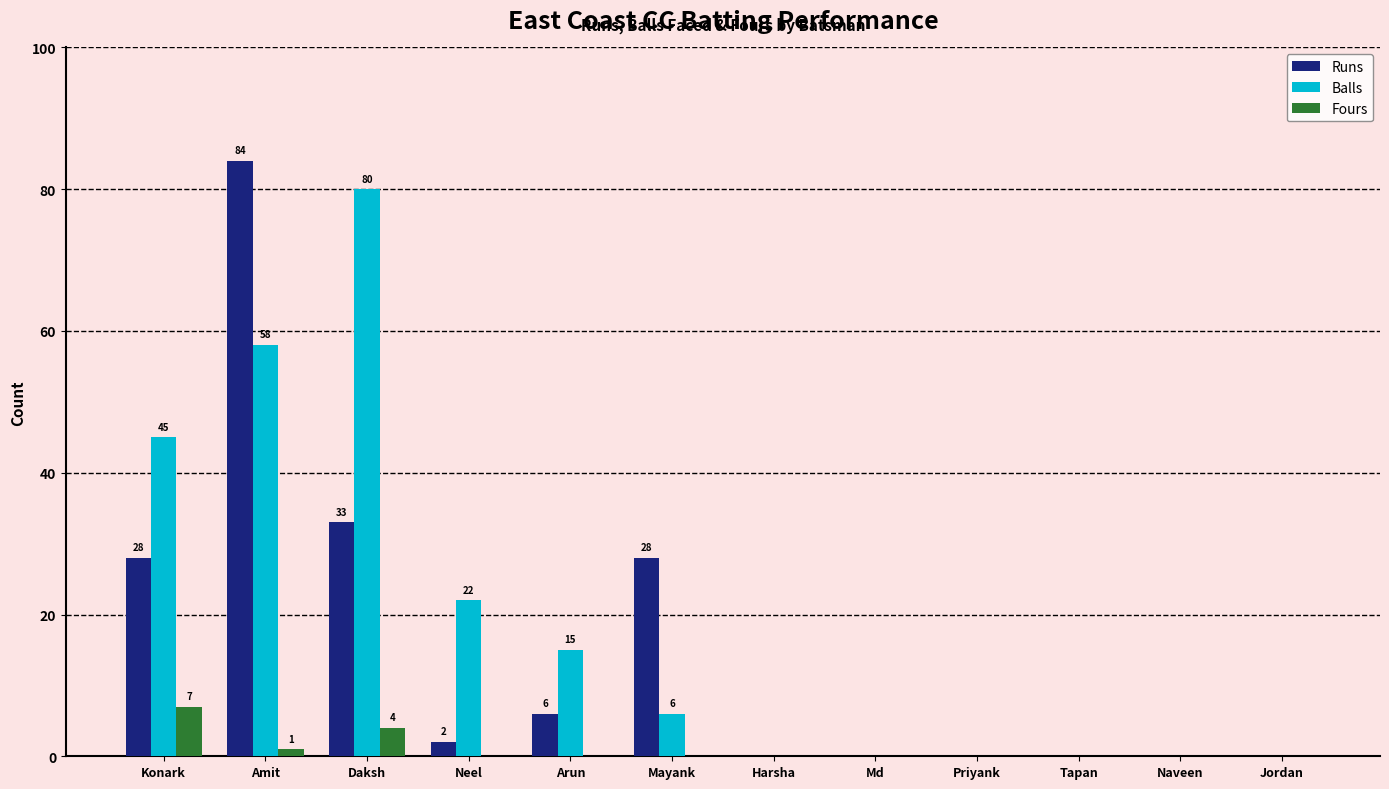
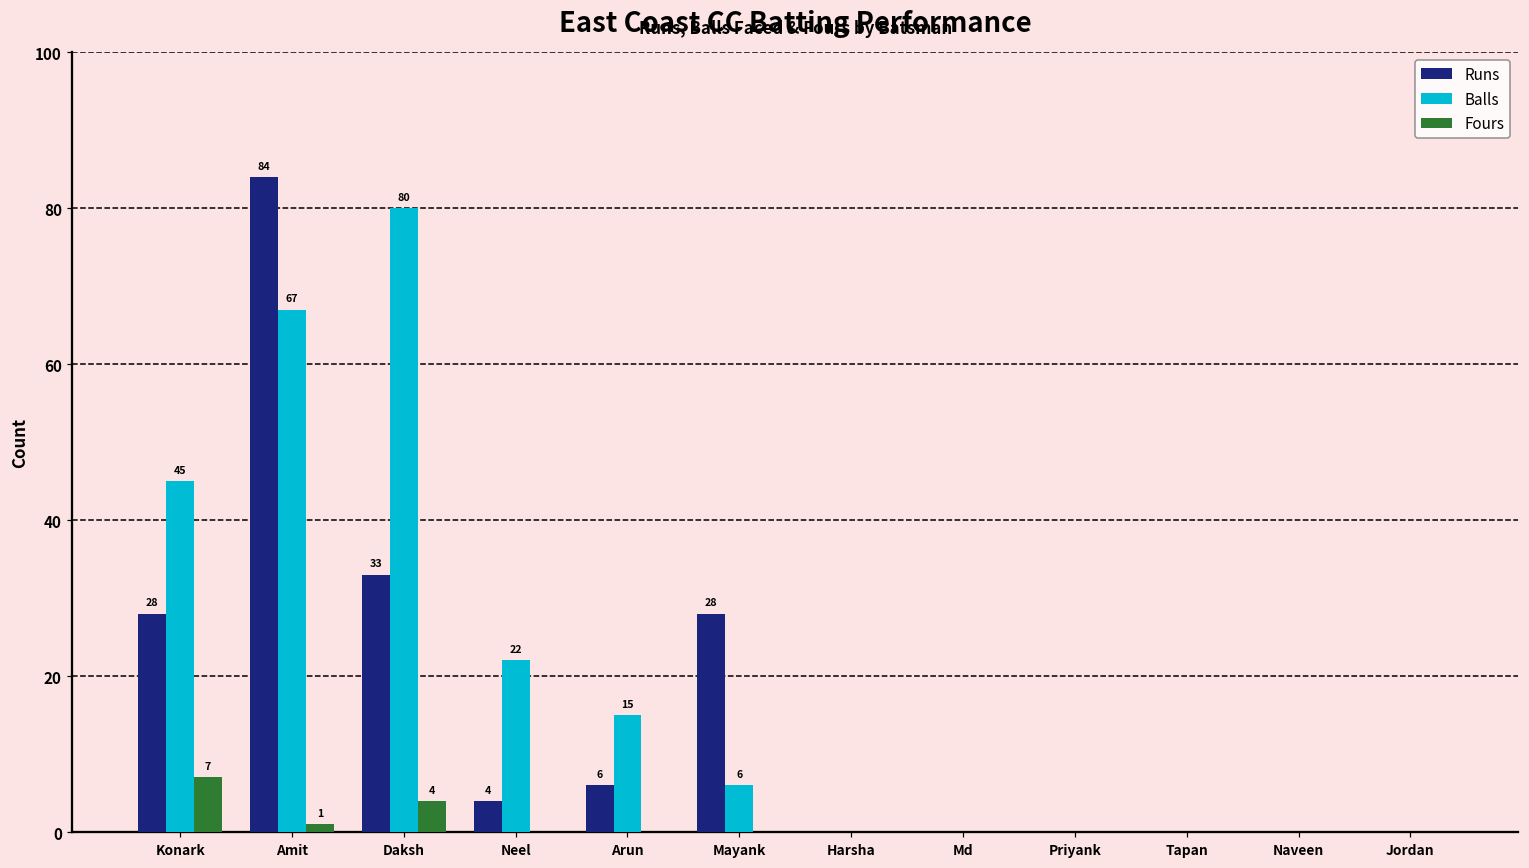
Balls, Amit: 58 -> 67
Runs, Neel: 2 -> 4
